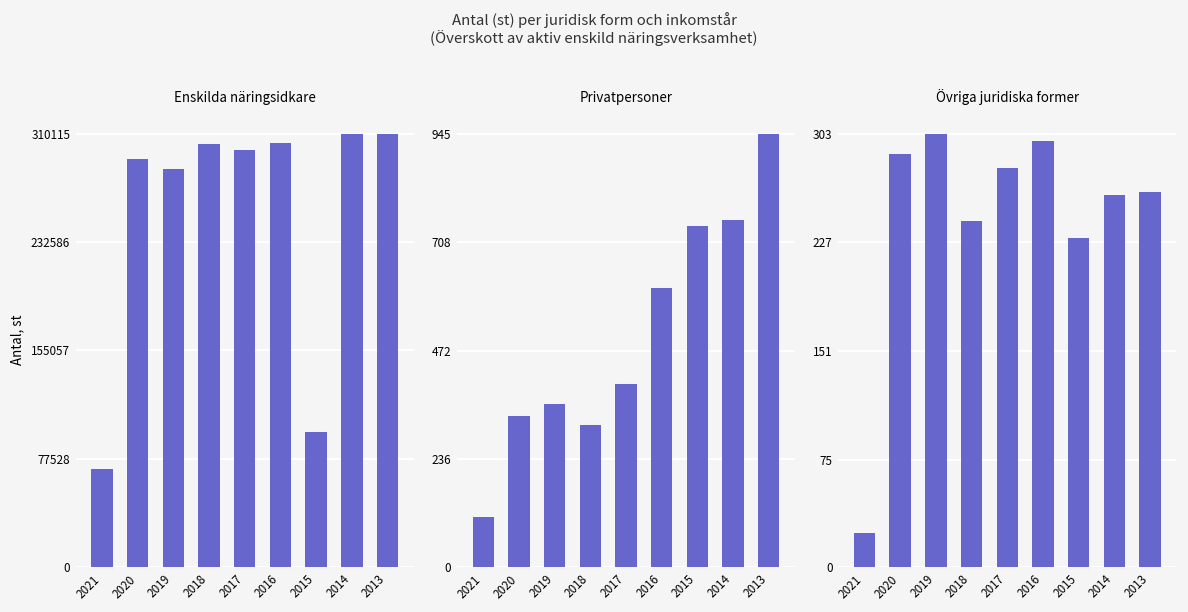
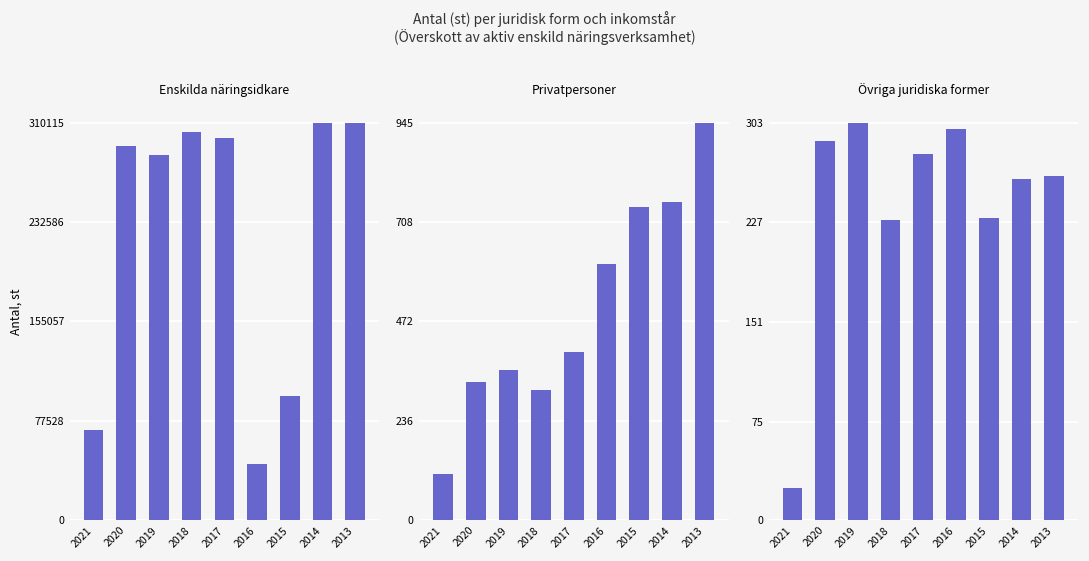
Enskilda näringsidkare, 2016: 303000 -> 43000
Övriga juridiska former, 2018: 242 -> 229
